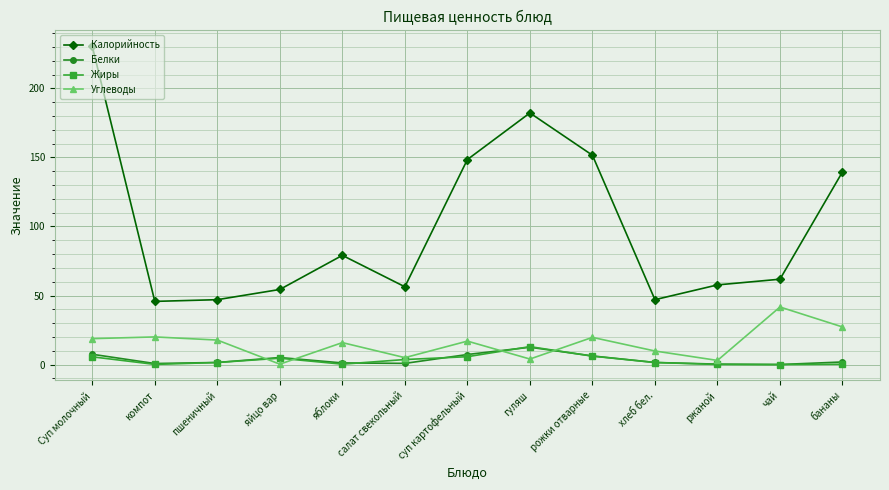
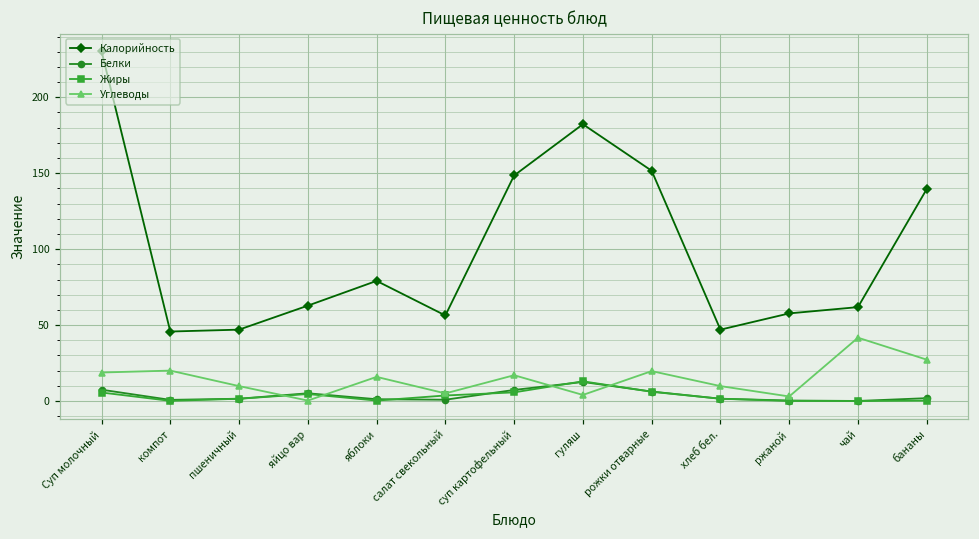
Углеводы, пшеничный: 18 -> 10
Калорийность, яйцо вар: 54 -> 63
